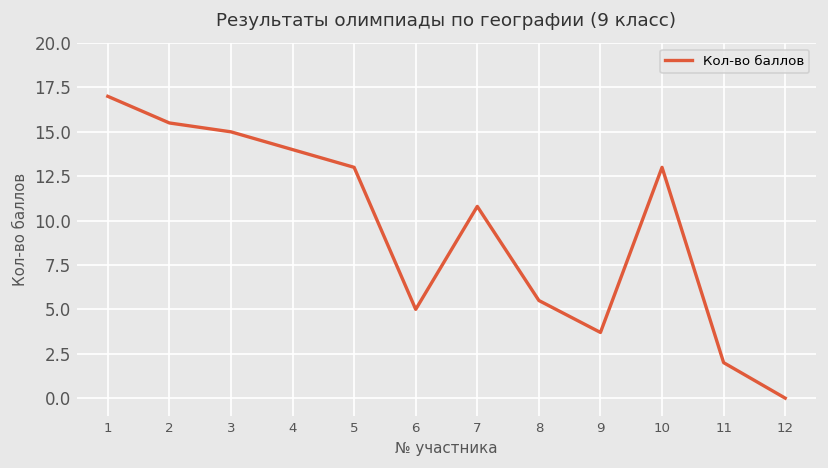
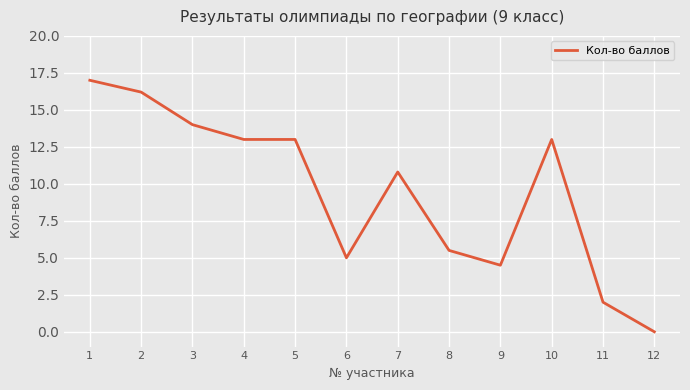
2: 15.5 -> 16.2
3: 15 -> 14
4: 14 -> 13
9: 3.7 -> 4.5
